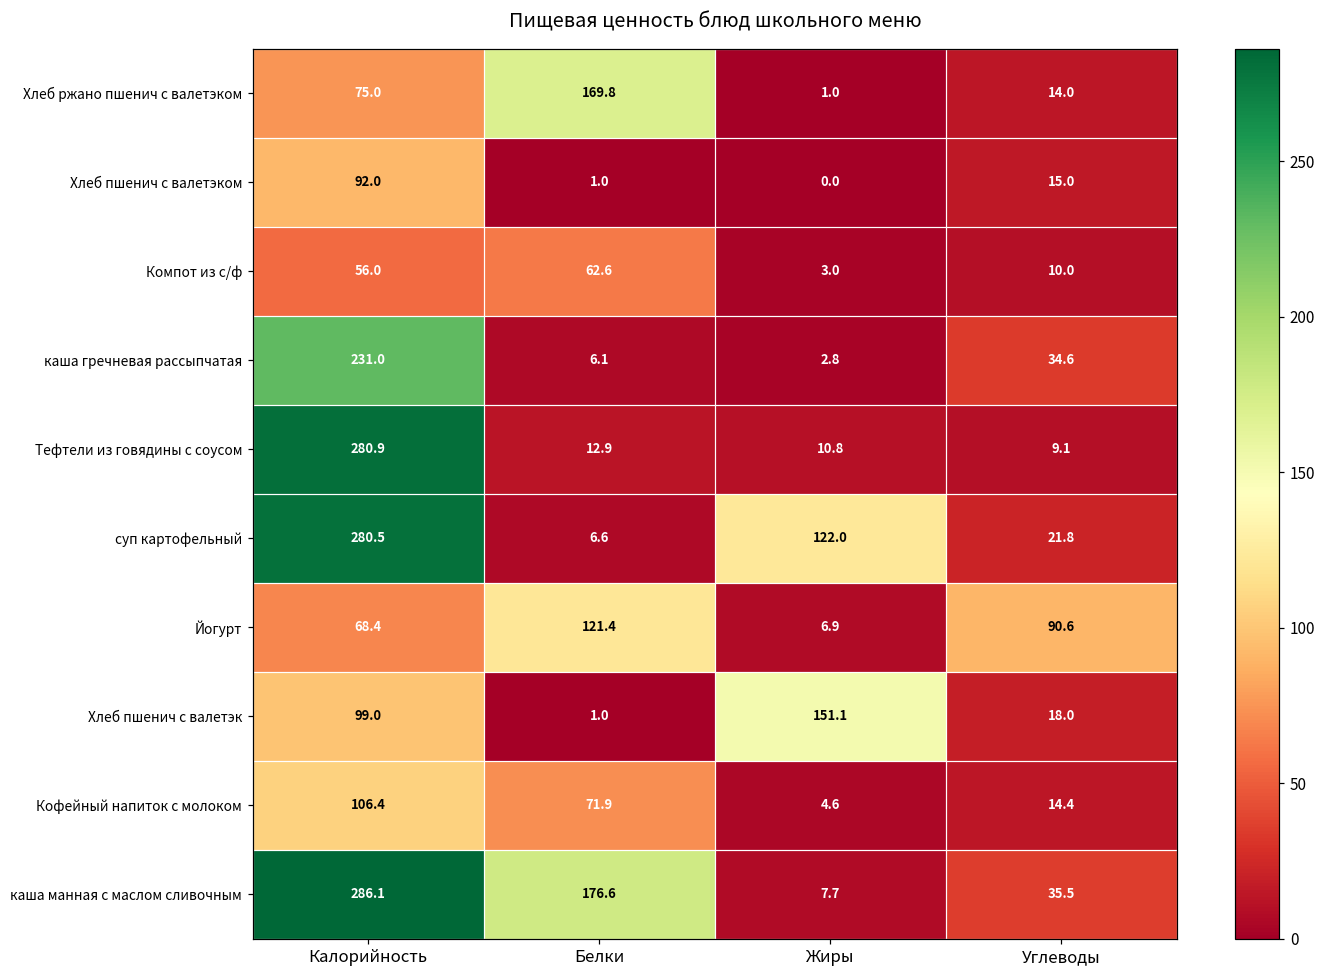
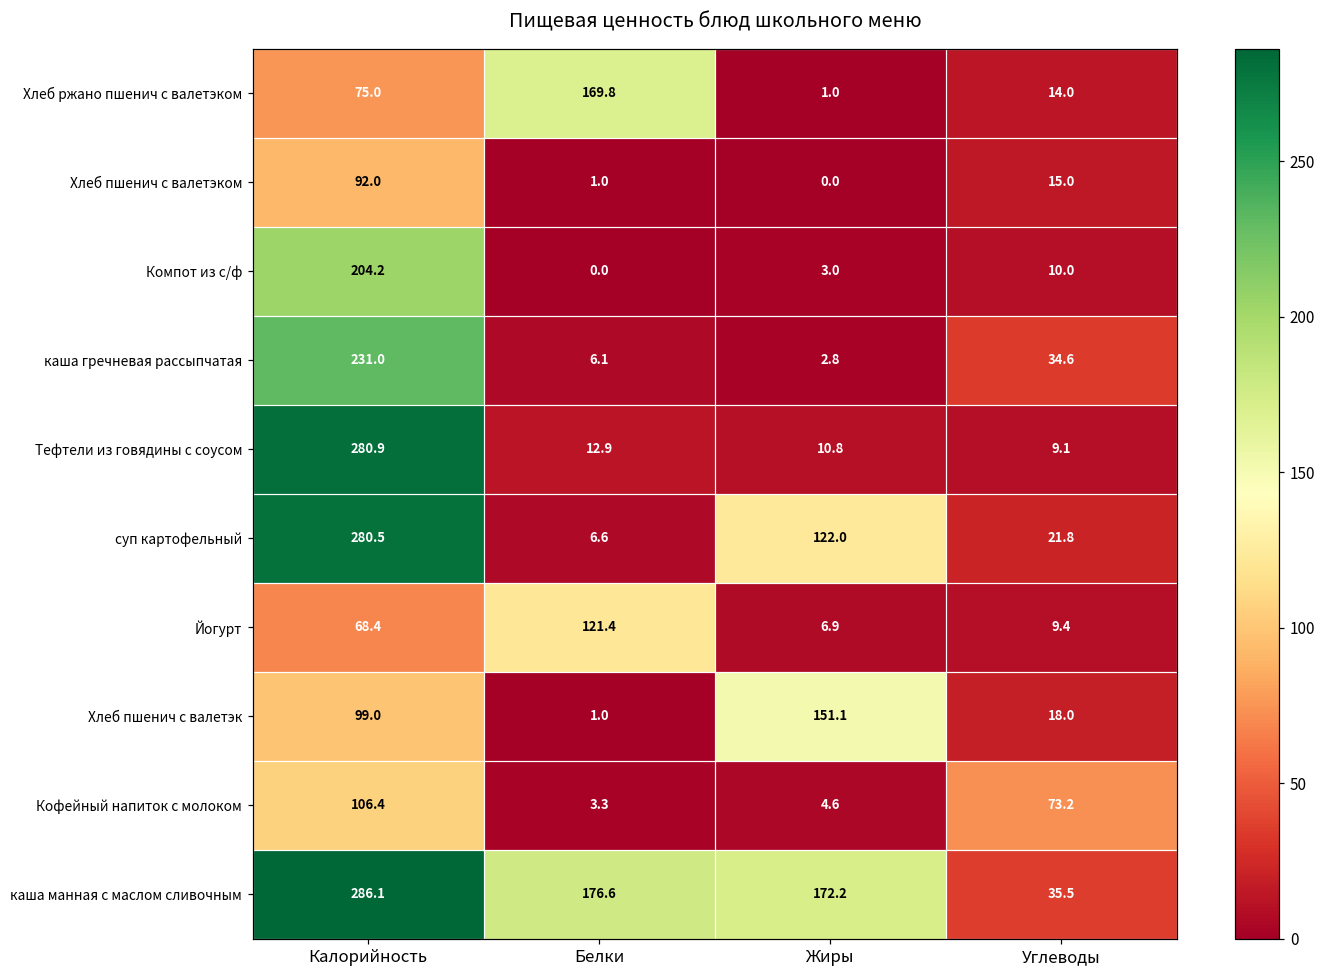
Компот из с/ф, Калорийность: 56.0 -> 204.2
Компот из с/ф, Белки: 62.6 -> 0.0
Йогурт, Углеводы: 90.6 -> 9.4
Кофейный напиток с молоком, Белки: 71.9 -> 3.3
Кофейный напиток с молоком, Углеводы: 14.4 -> 73.2
каша манная с маслом сливочным, Жиры: 7.7 -> 172.2
